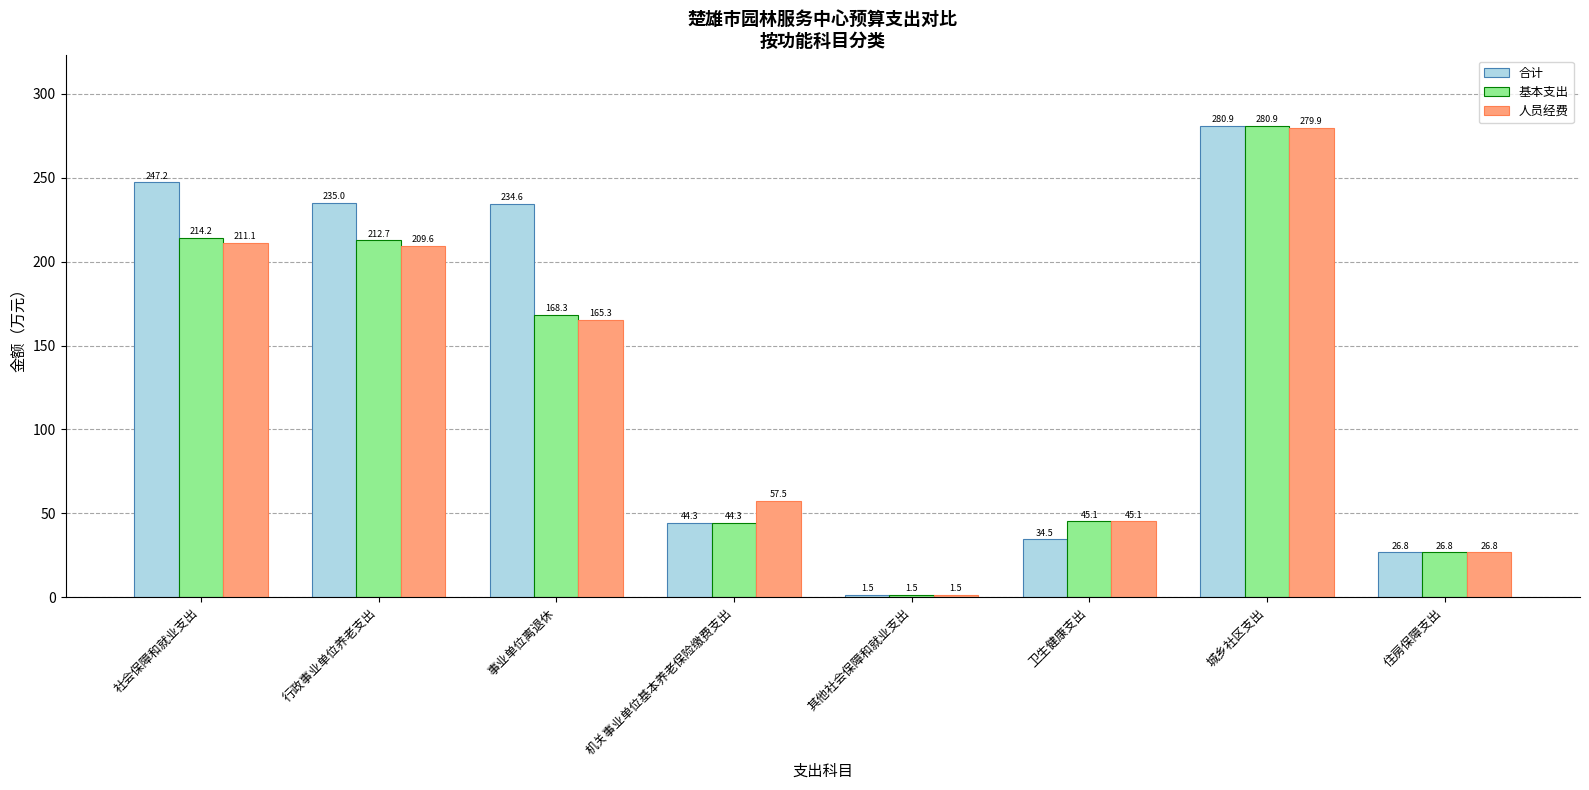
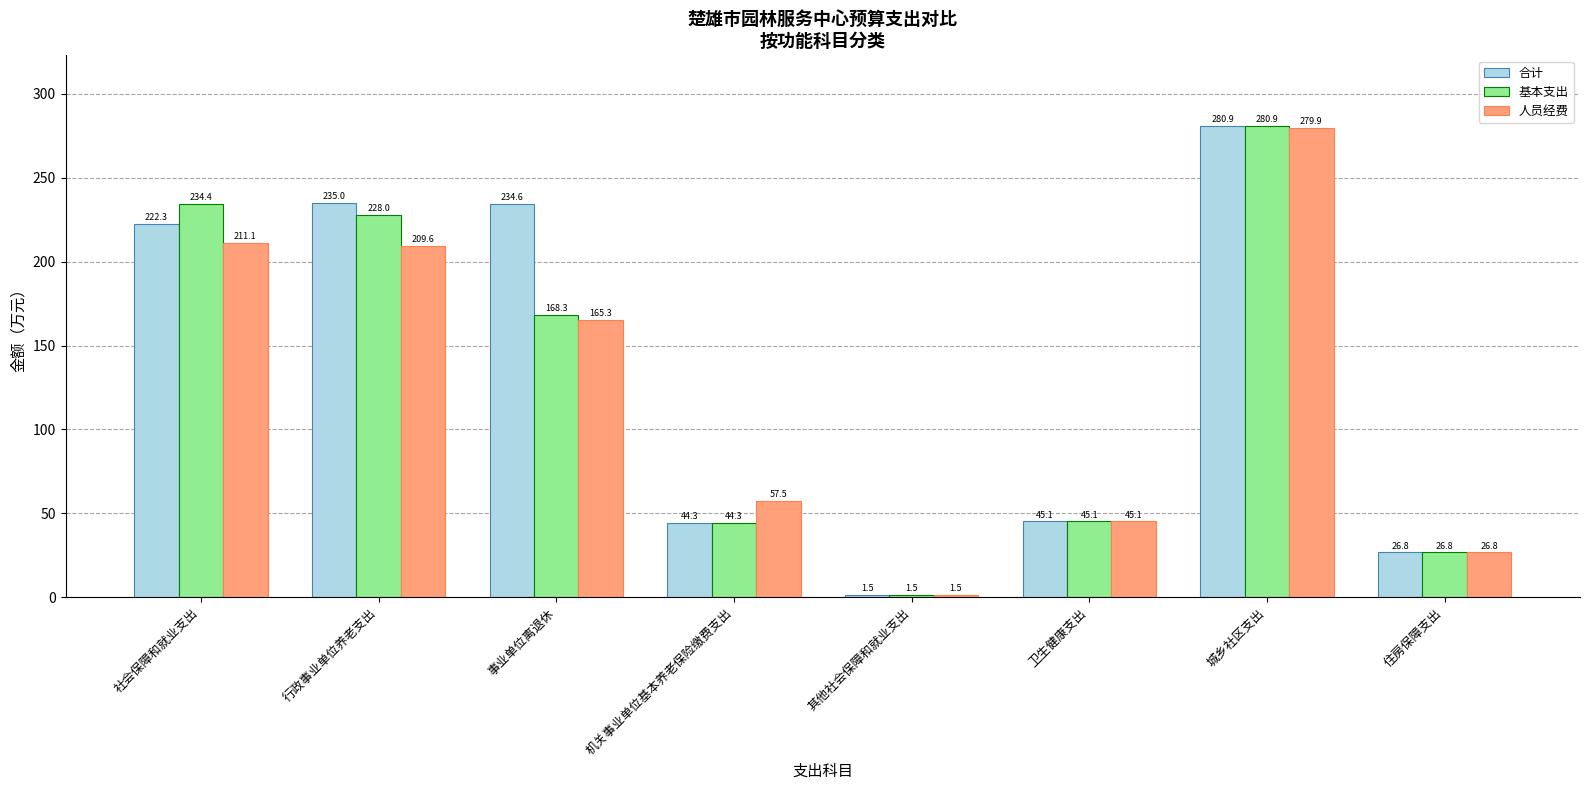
合计, 社会保障和就业支出: 247.2 -> 222.3
基本支出, 社会保障和就业支出: 214.2 -> 234.4
基本支出, 行政事业单位养老支出: 212.7 -> 228.0
合计, 卫生健康支出: 34.5 -> 45.1
